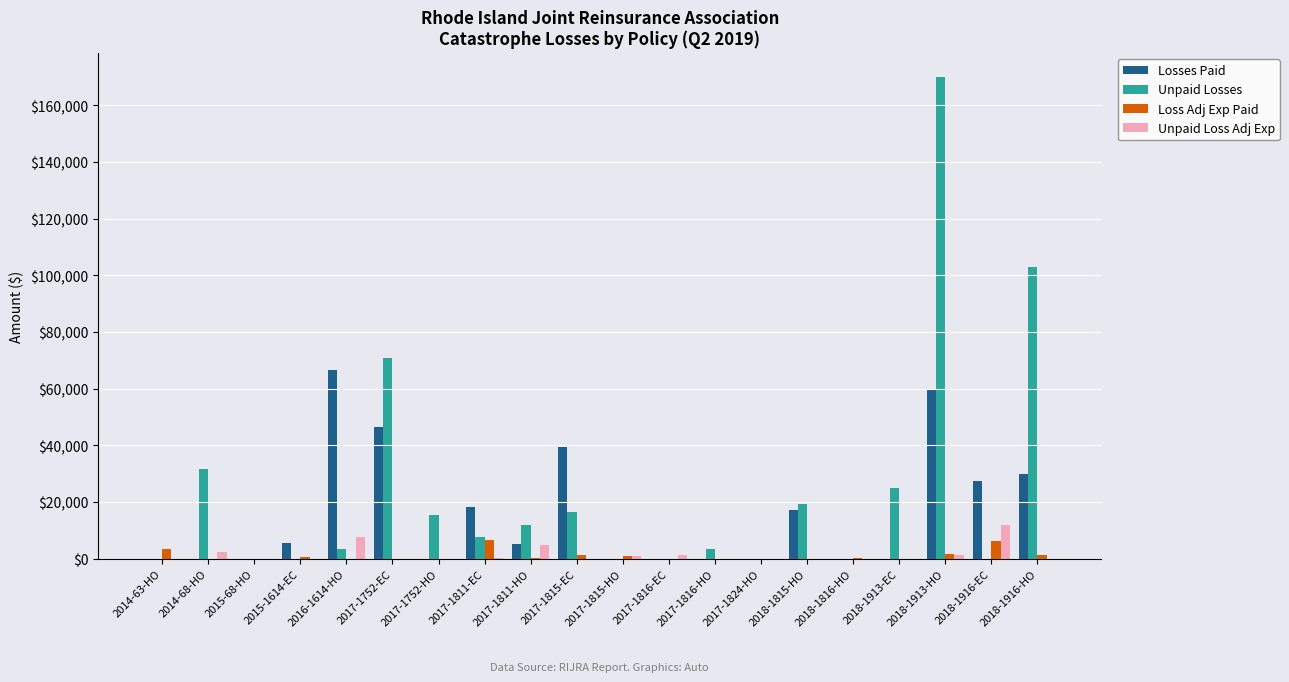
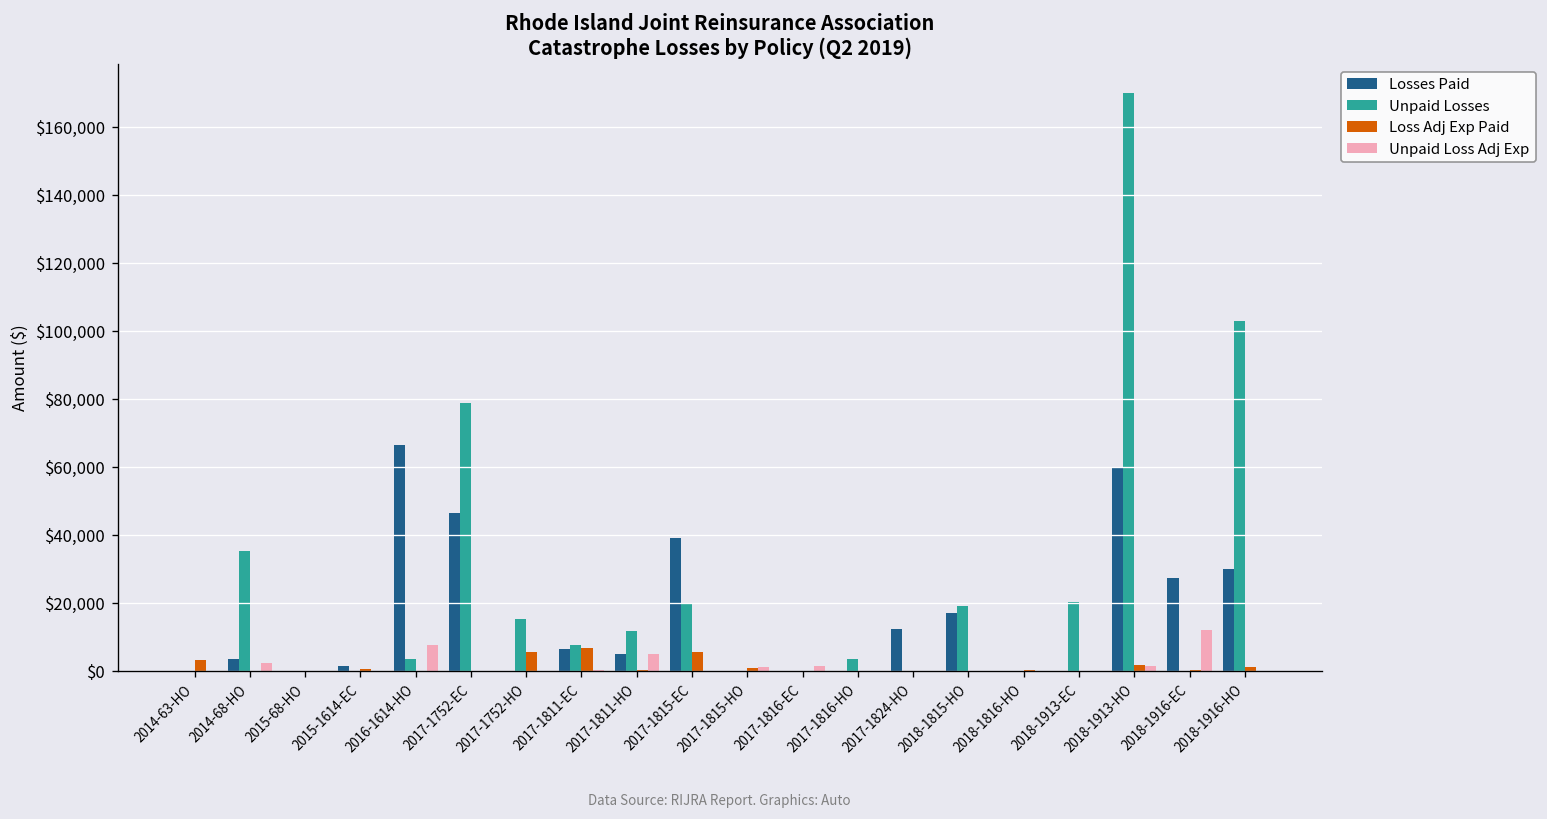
Losses Paid, 2014-68-HO: $0 -> $4,000
Unpaid Losses, 2014-68-HO: $32,000 -> $35,000
Losses Paid, 2015-1614-EC: $5,000 -> $2,000
Unpaid Losses, 2017-1752-EC: $71,000 -> $79,000
Loss Adj Exp Paid, 2017-1752-HO: $0 -> $6,000
Losses Paid, 2017-1811-EC: $18,000 -> $6,000
Unpaid Losses, 2017-1815-EC: $16,000 -> $20,000
Loss Adj Exp Paid, 2017-1815-EC: $1,000 -> $6,000
Losses Paid, 2017-1824-HO: $0 -> $12,000
Unpaid Losses, 2018-1913-EC: $25,000 -> $20,000
Loss Adj Exp Paid, 2018-1916-EC: $6,000 -> $0
